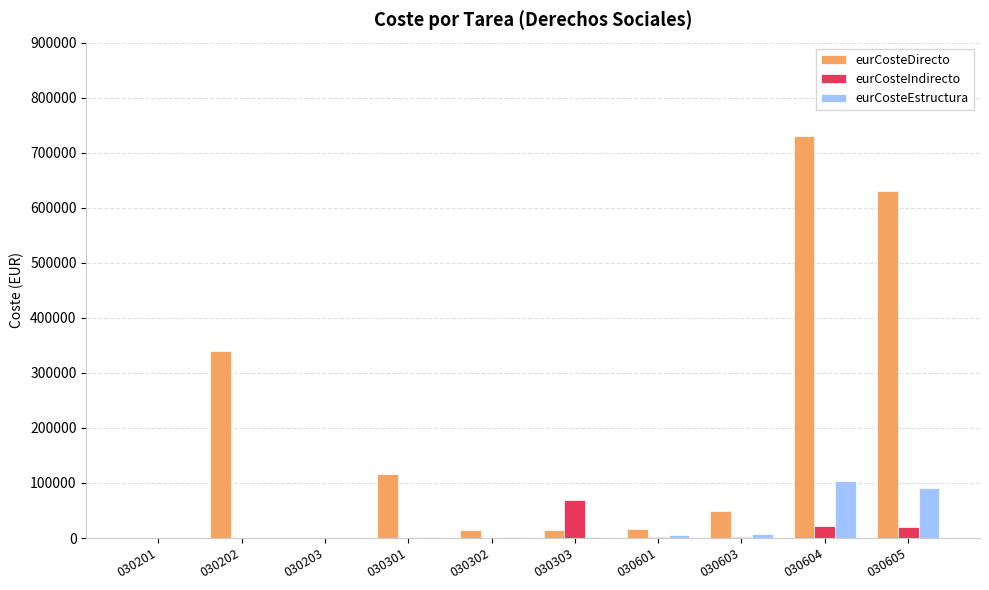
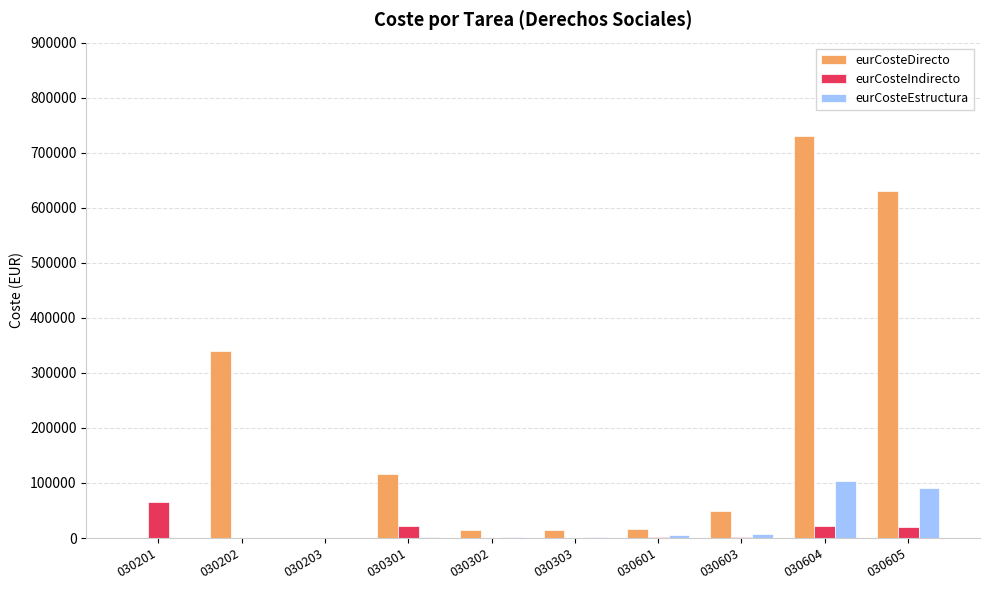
eurCosteIndirecto, 030201: 0 -> 70000
eurCosteIndirecto, 030301: 0 -> 20000
eurCosteIndirecto, 030303: 70000 -> 0
